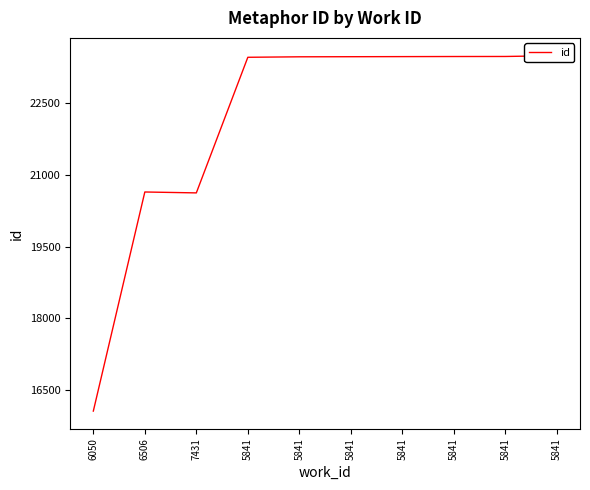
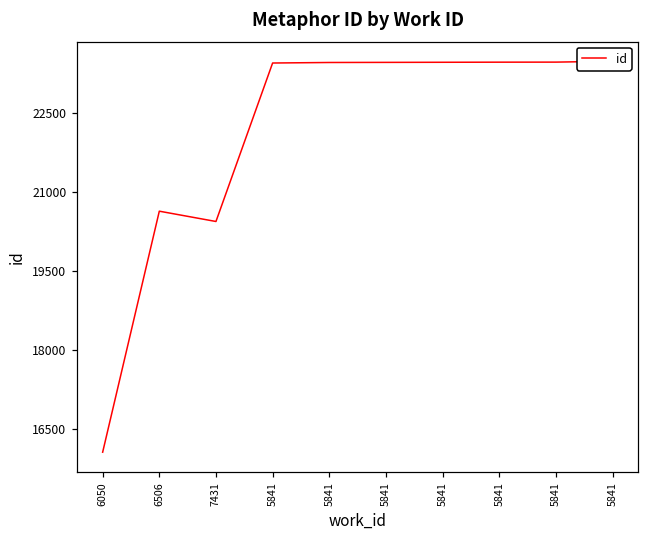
7431: 20600 -> 20400
